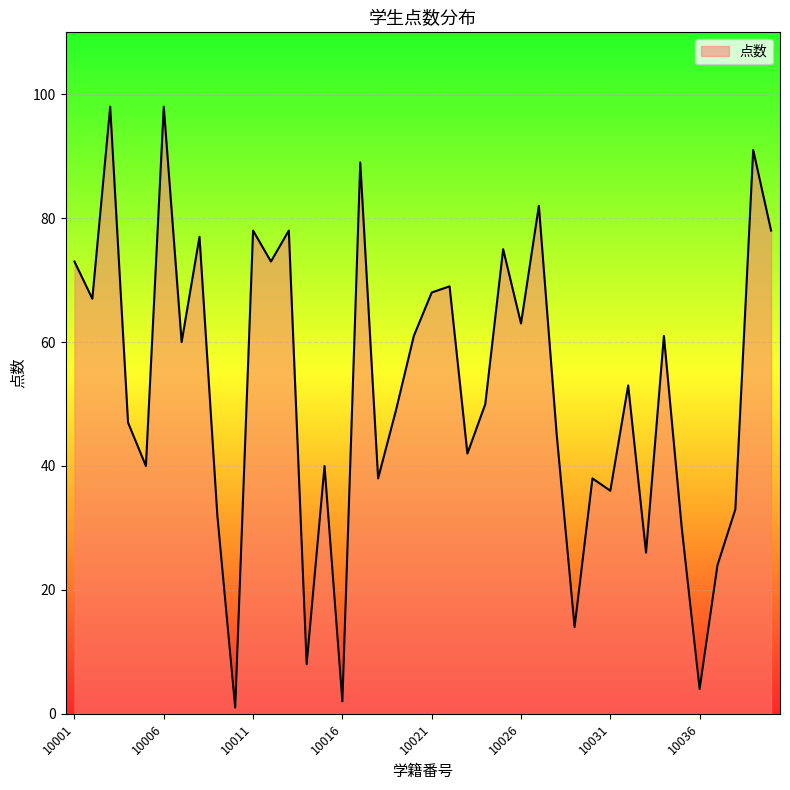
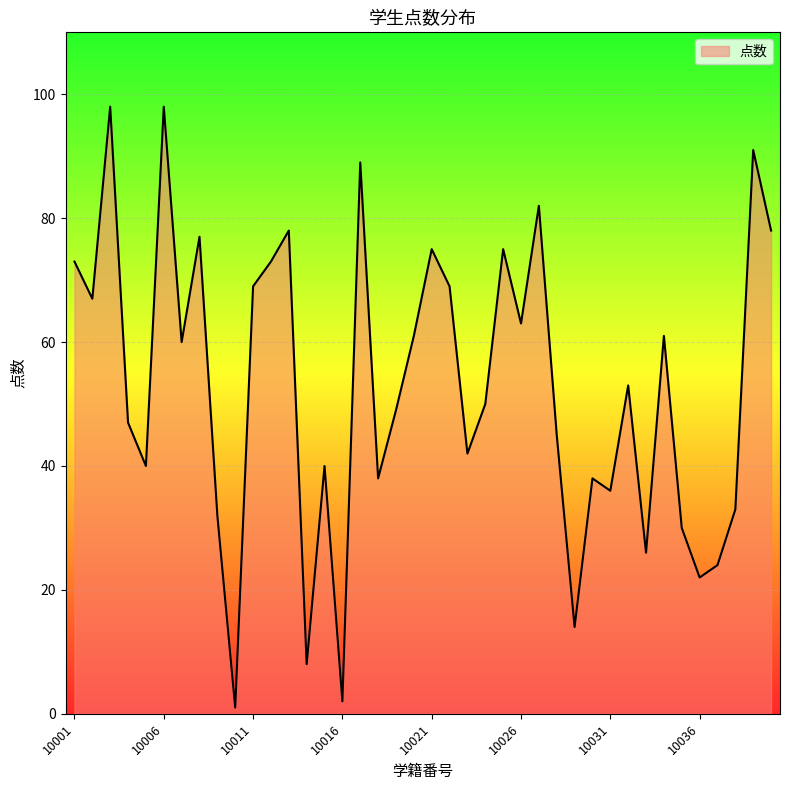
10011: 78 -> 69
10021: 68 -> 75
10036: 4 -> 22
